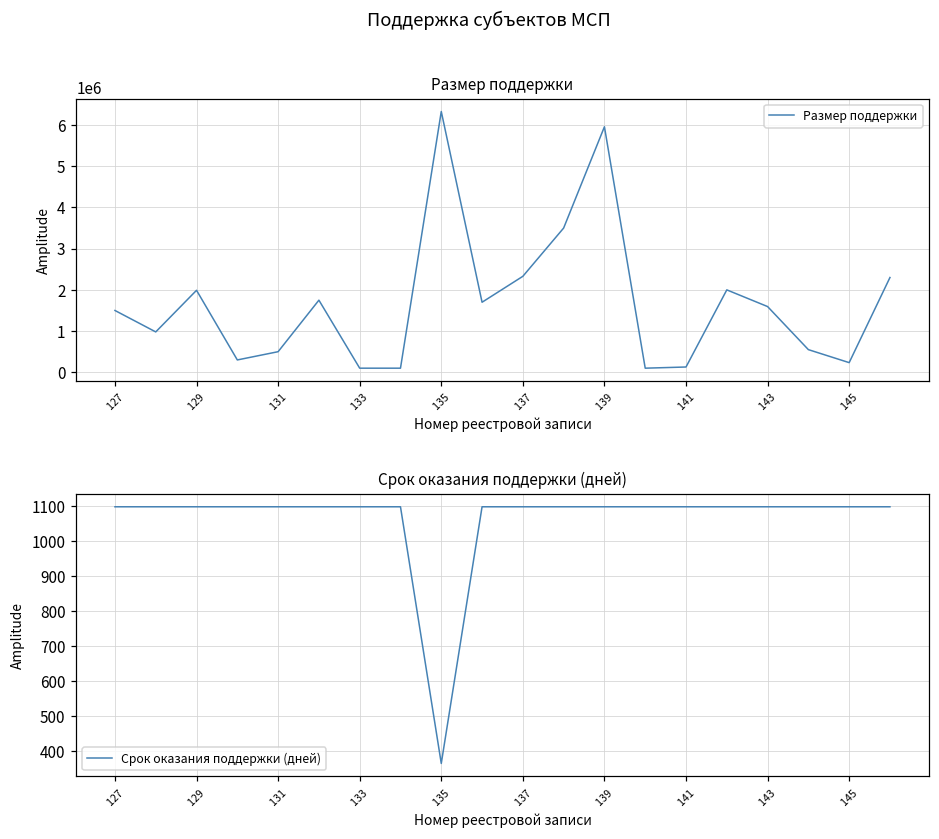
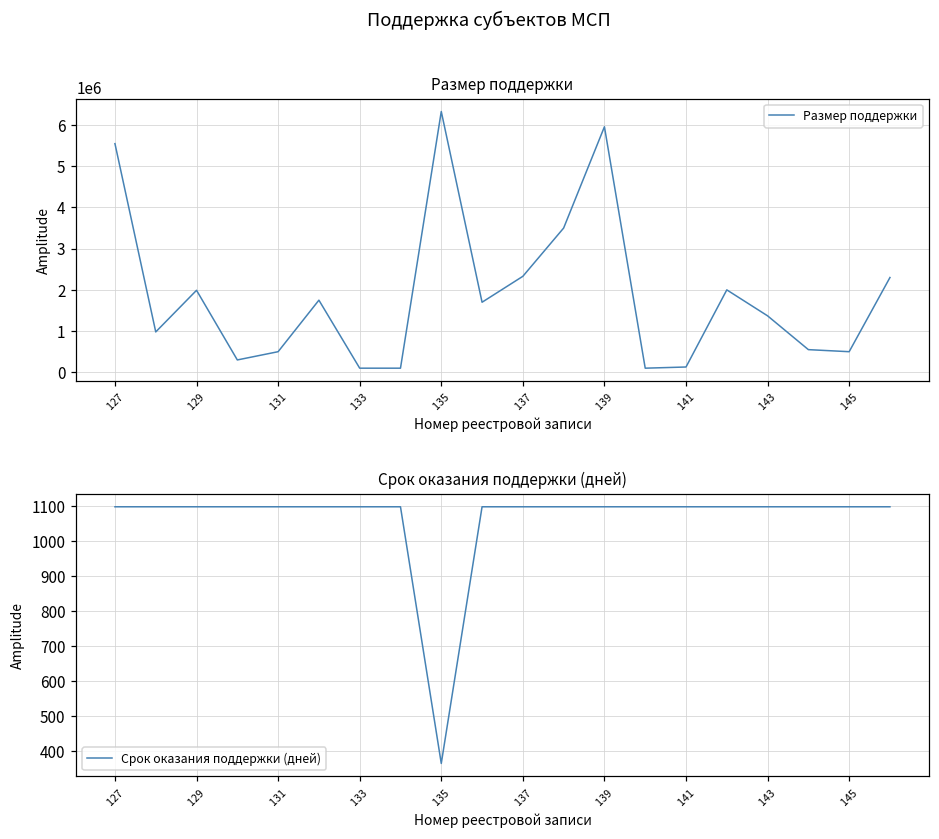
Размер поддержки, 127: 1500000 -> 5500000
Размер поддержки, 143: 1600000 -> 1400000
Размер поддержки, 145: 200000 -> 500000
